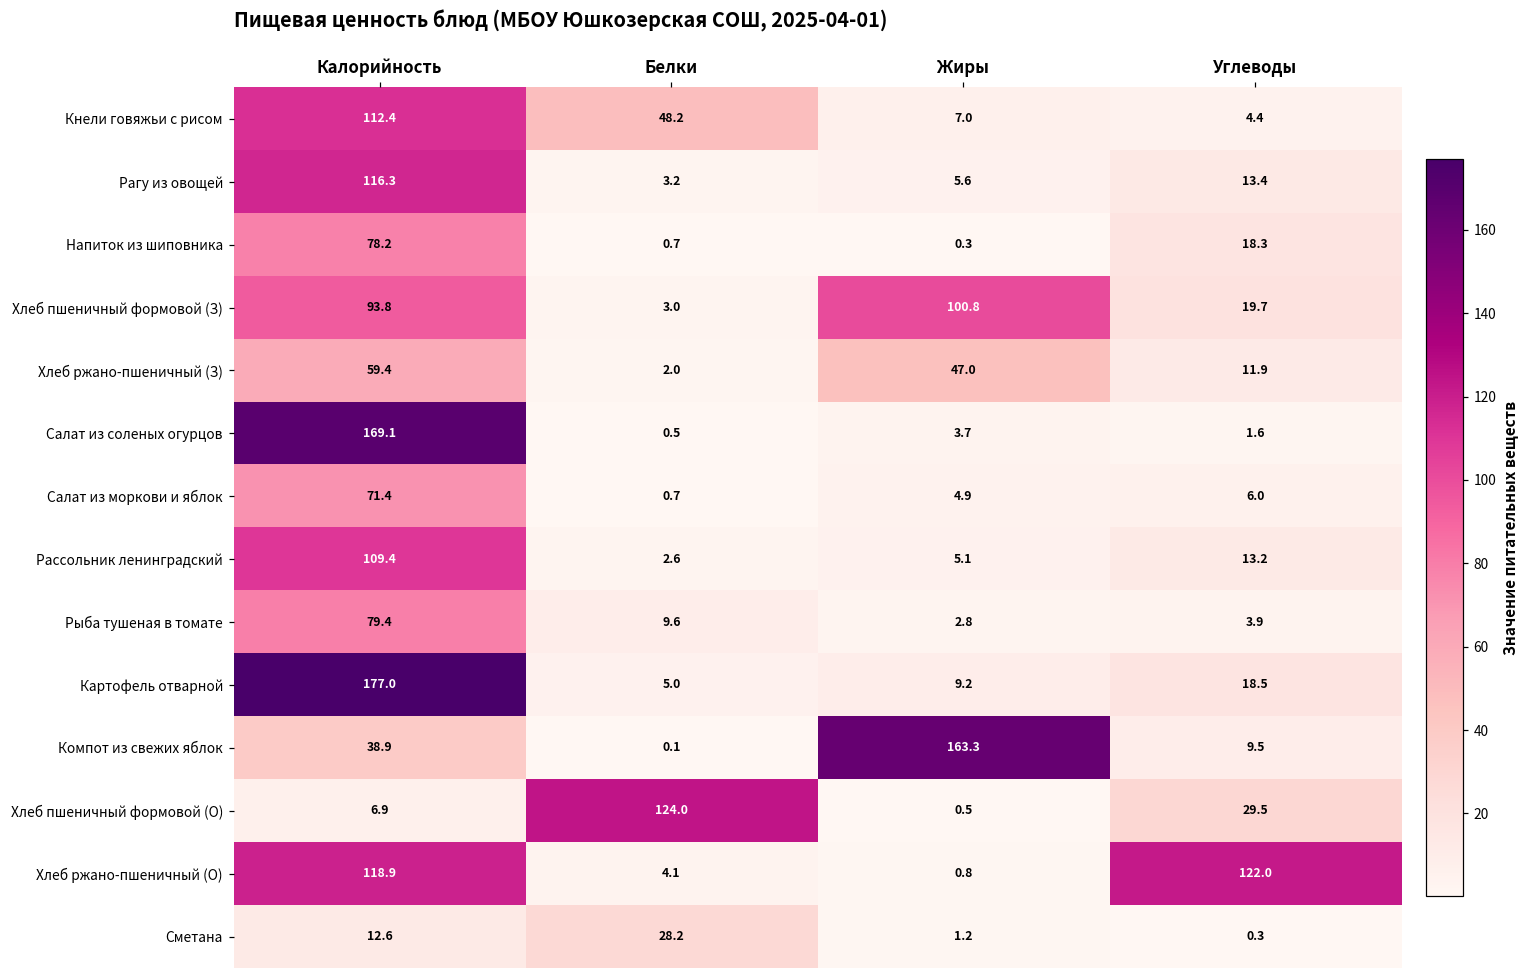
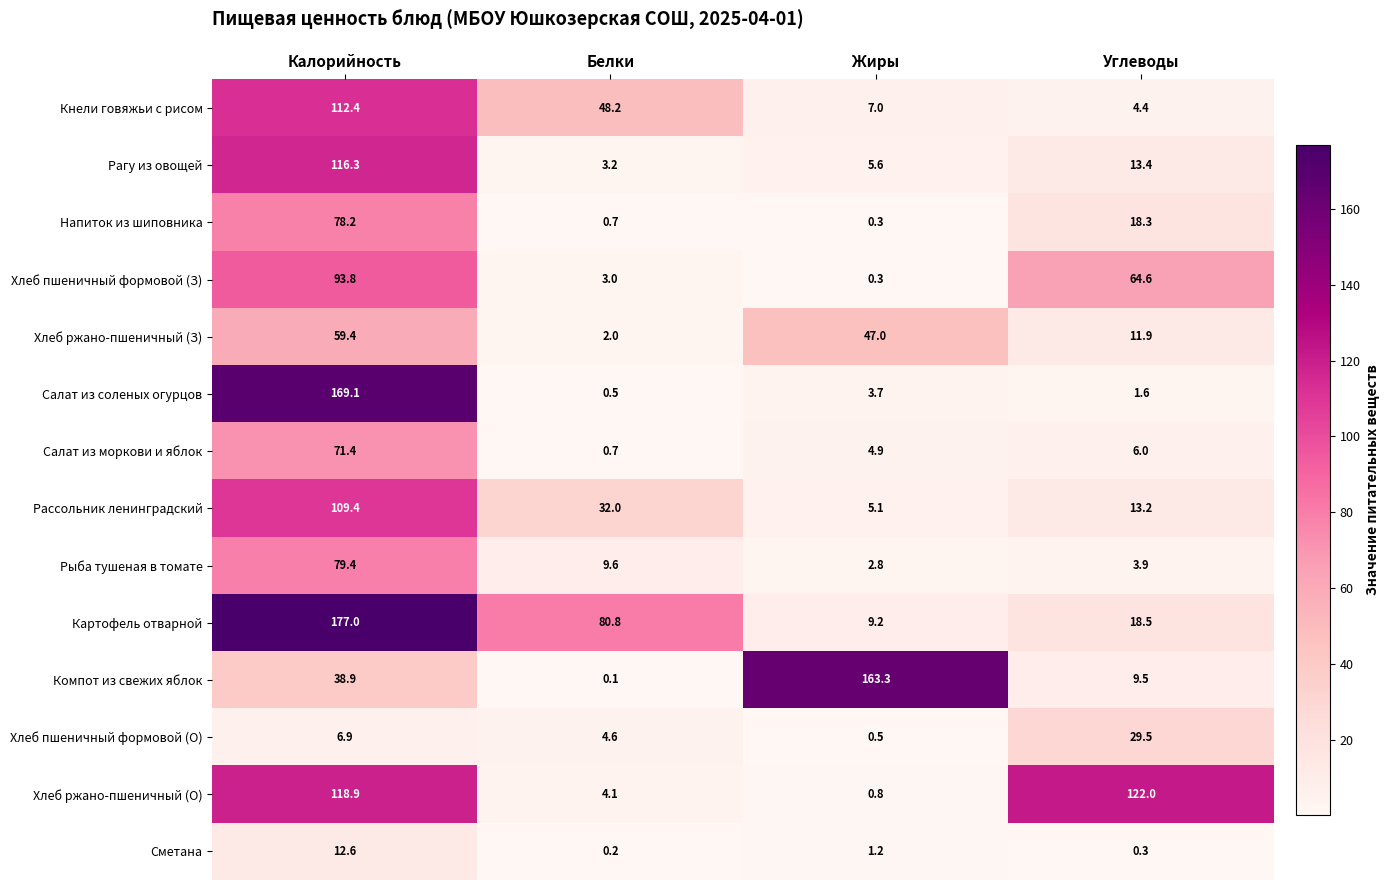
Хлеб пшеничный формовой (З), Жиры: 100.8 -> 0.3
Хлеб пшеничный формовой (З), Углеводы: 19.7 -> 64.6
Рассольник ленинградский, Белки: 2.6 -> 32.0
Картофель отварной, Белки: 5.0 -> 80.8
Хлеб пшеничный формовой (О), Белки: 124.0 -> 4.6
Сметана, Белки: 28.2 -> 0.2
